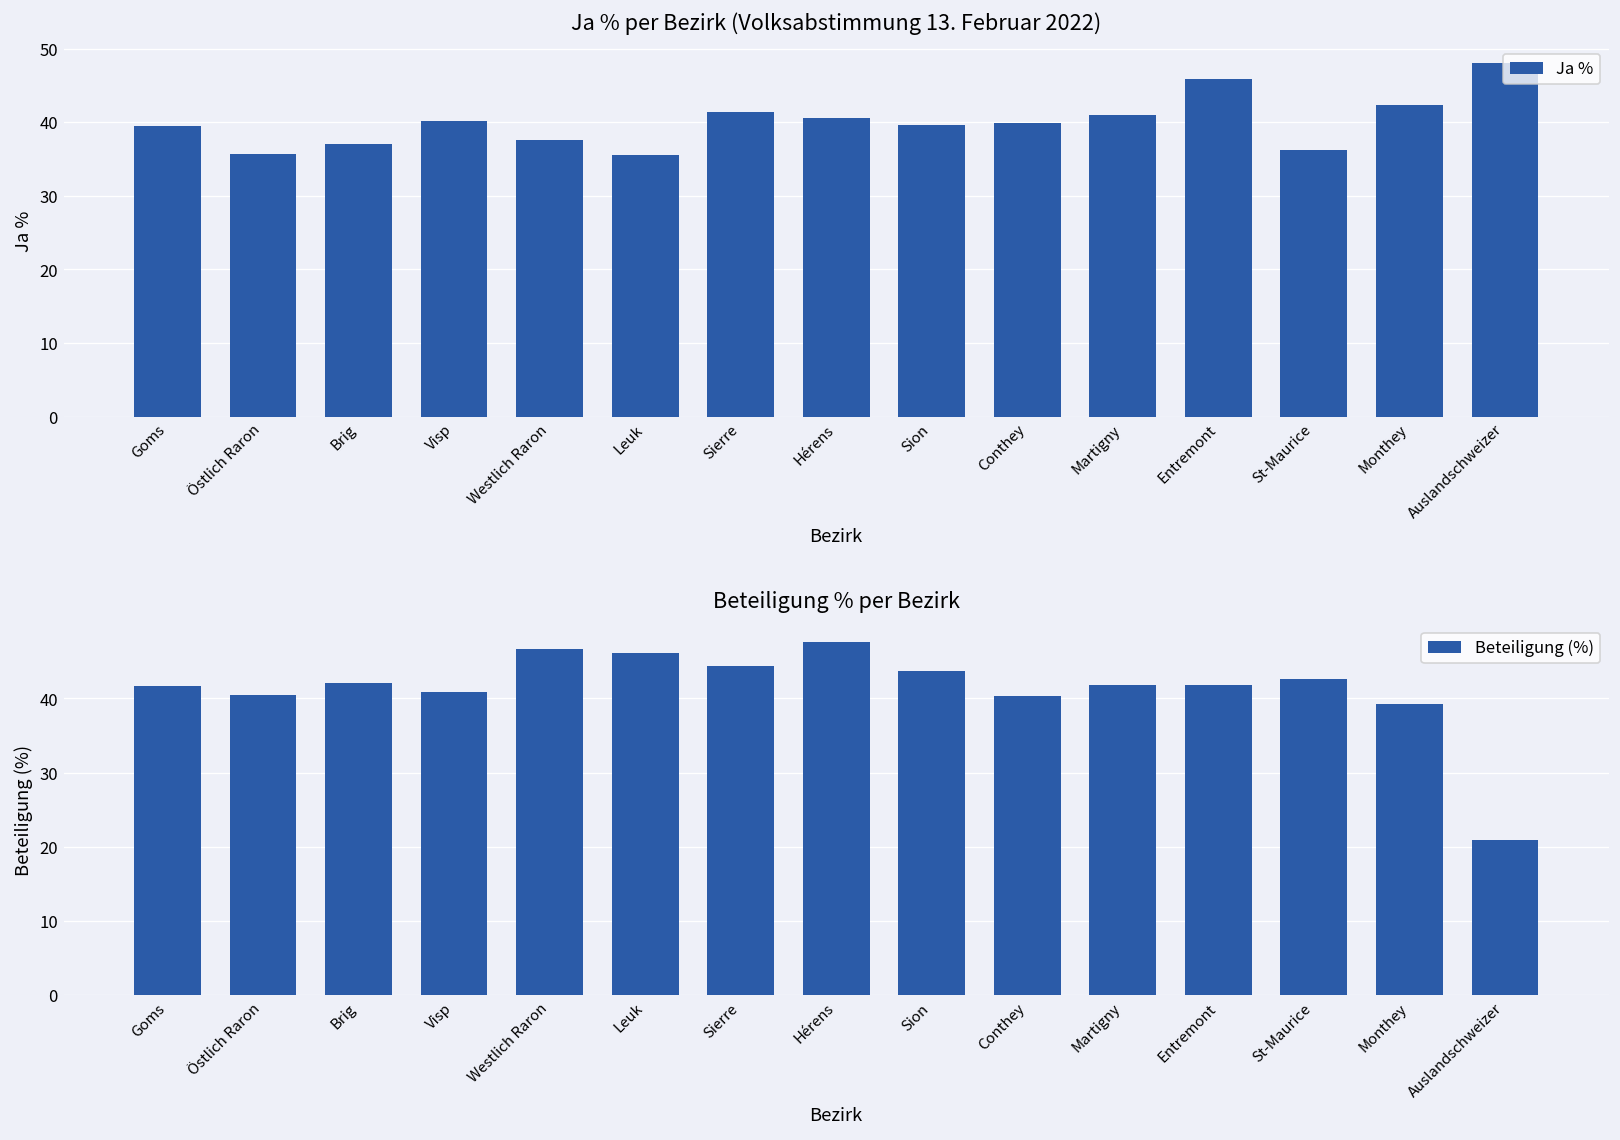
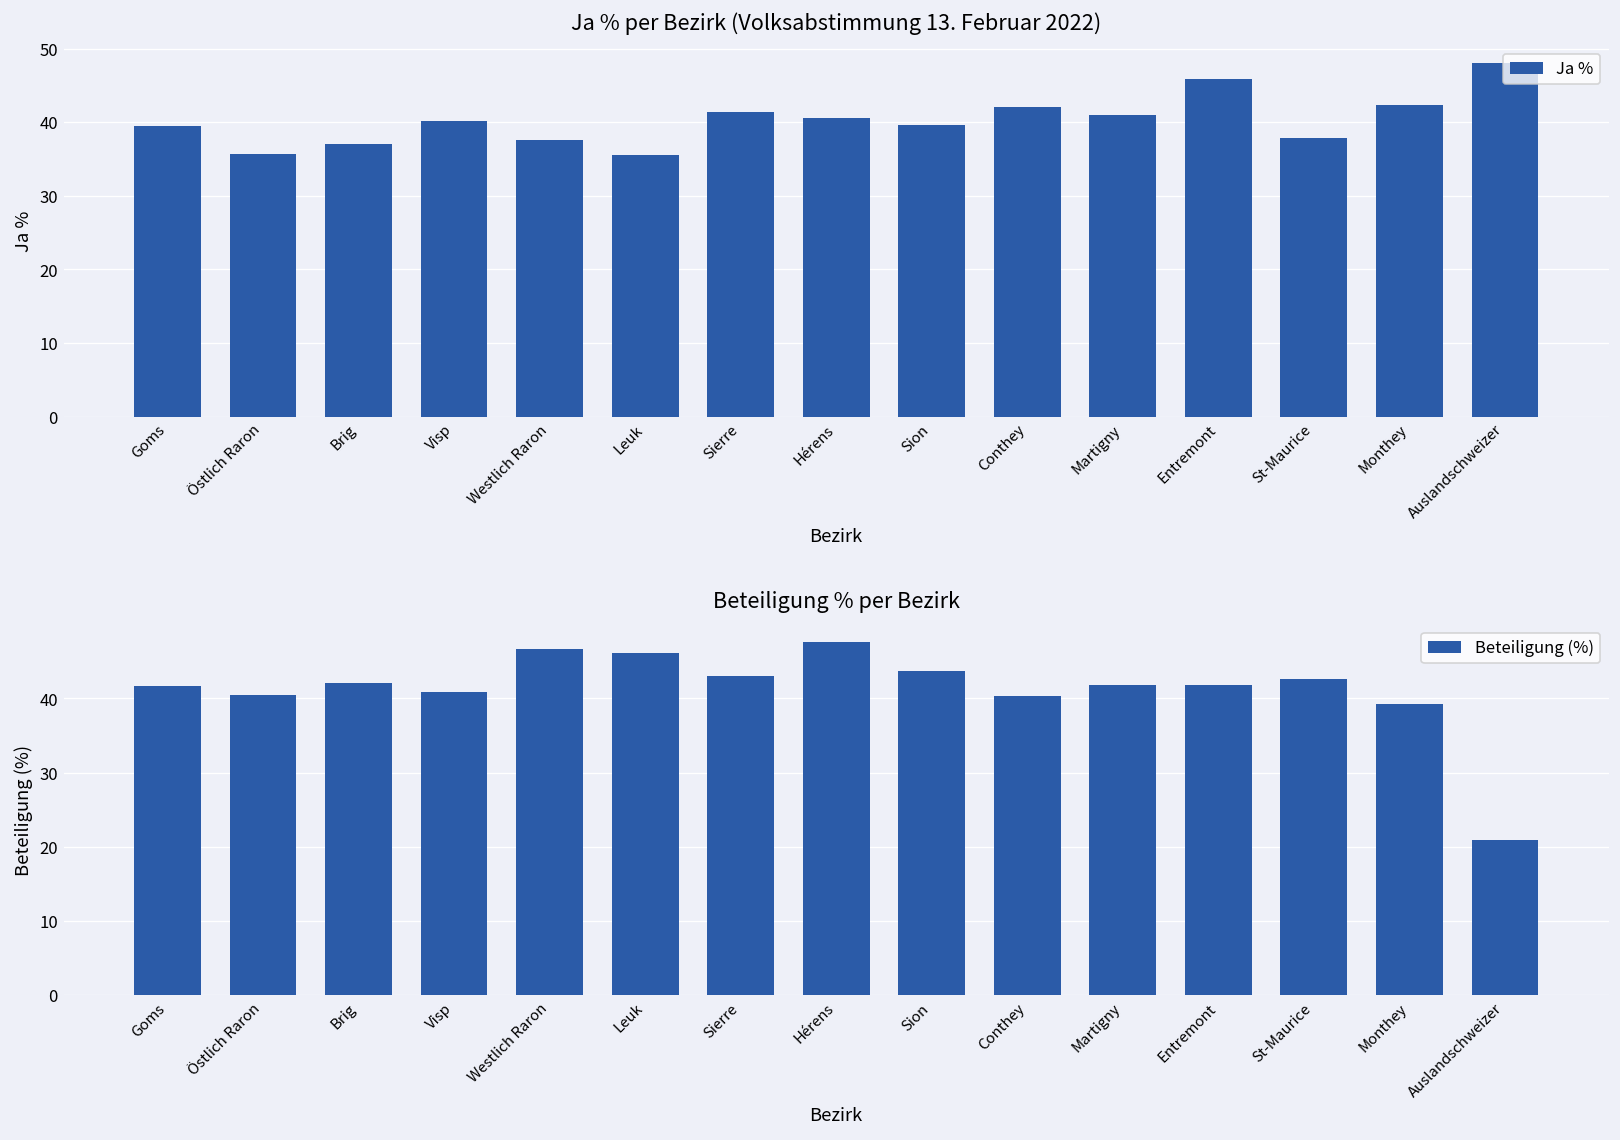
Ja % per Bezirk (Volksabstimmung 13. Februar 2022), Conthey: 40 -> 42
Ja % per Bezirk (Volksabstimmung 13. Februar 2022), St-Maurice: 36 -> 38
Beteiligung % per Bezirk, Sierre: 44 -> 43
